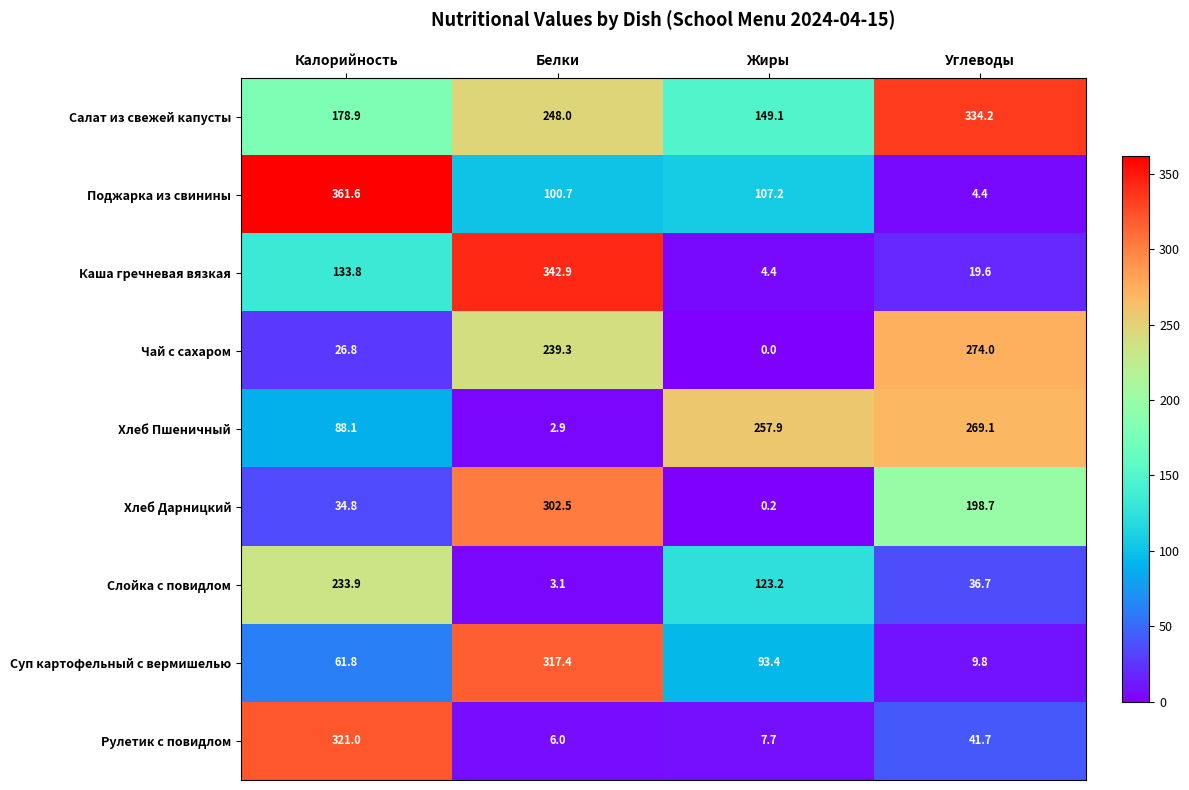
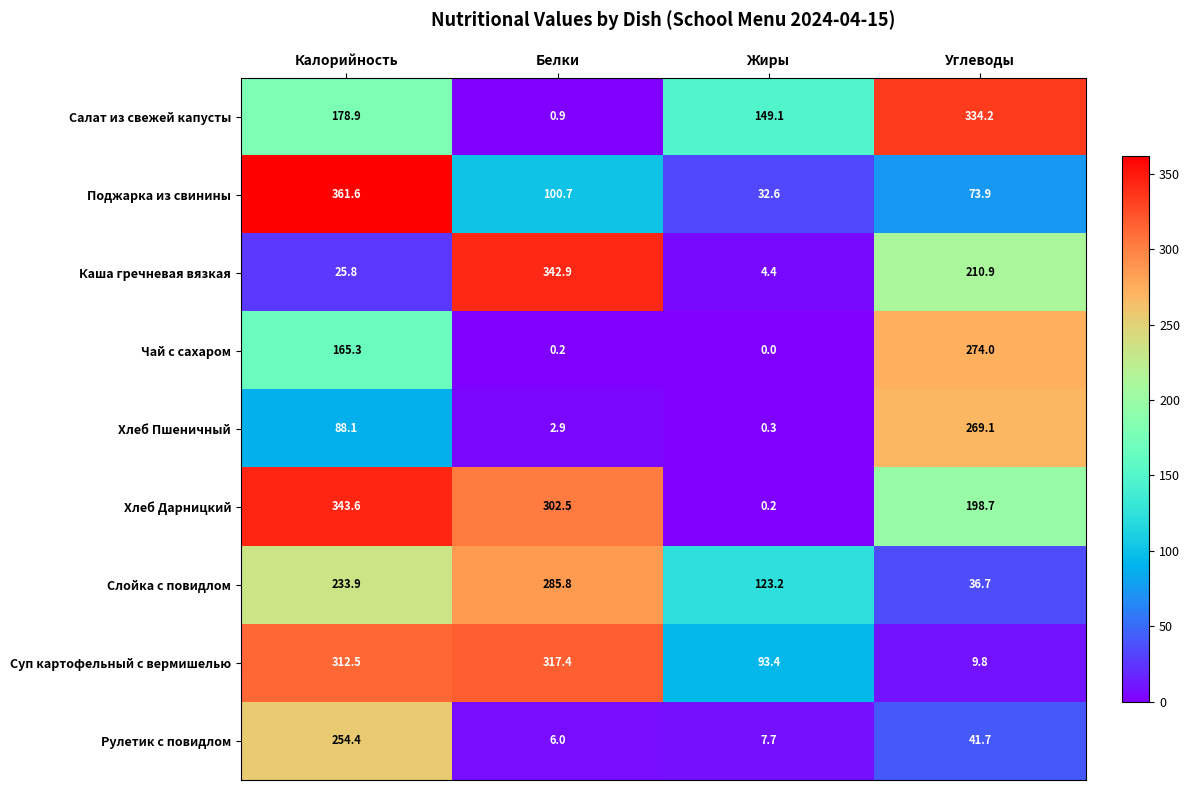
Салат из свежей капусты, Белки: 248.0 -> 0.9
Поджарка из свинины, Жиры: 107.2 -> 32.6
Поджарка из свинины, Углеводы: 4.4 -> 73.9
Каша гречневая вязкая, Калорийность: 133.8 -> 25.8
Каша гречневая вязкая, Углеводы: 19.6 -> 210.9
Чай с сахаром, Калорийность: 26.8 -> 165.3
Чай с сахаром, Белки: 239.3 -> 0.2
Хлеб Пшеничный, Жиры: 257.9 -> 0.3
Хлеб Дарницкий, Калорийность: 34.8 -> 343.6
Слойка с повидлом, Белки: 3.1 -> 285.8
Суп картофельный с вермишелью, Калорийность: 61.8 -> 312.5
Рулетик с повидлом, Калорийность: 321.0 -> 254.4
